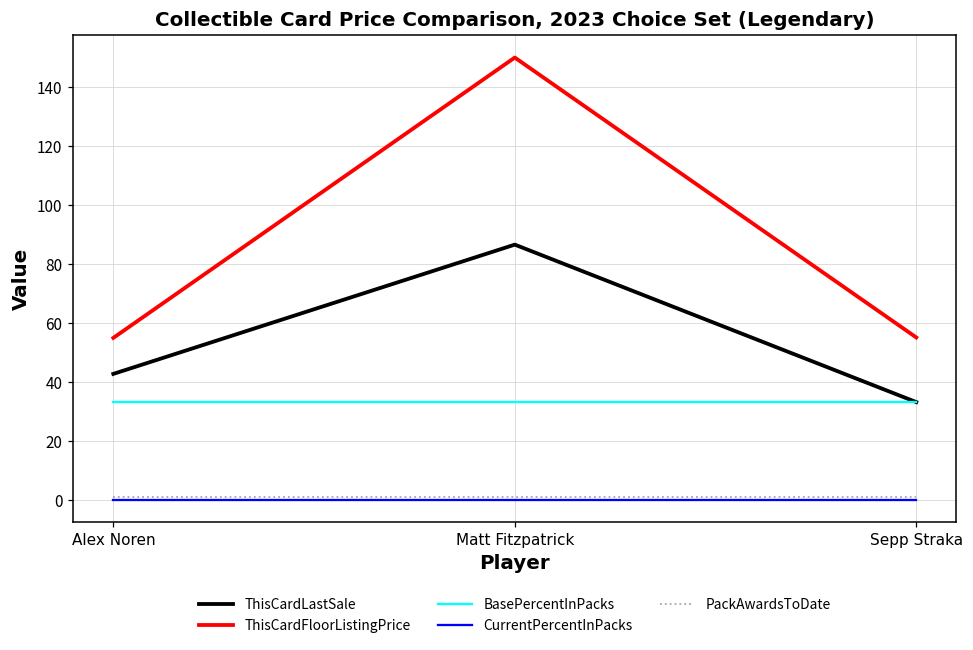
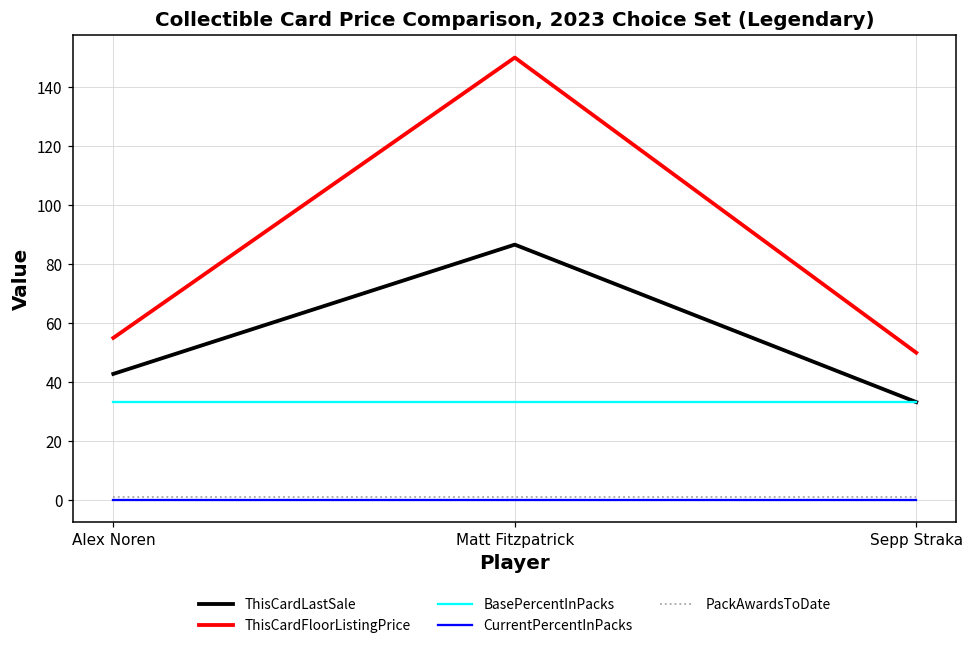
ThisCardFloorListingPrice, Sepp Straka: 55 -> 50
